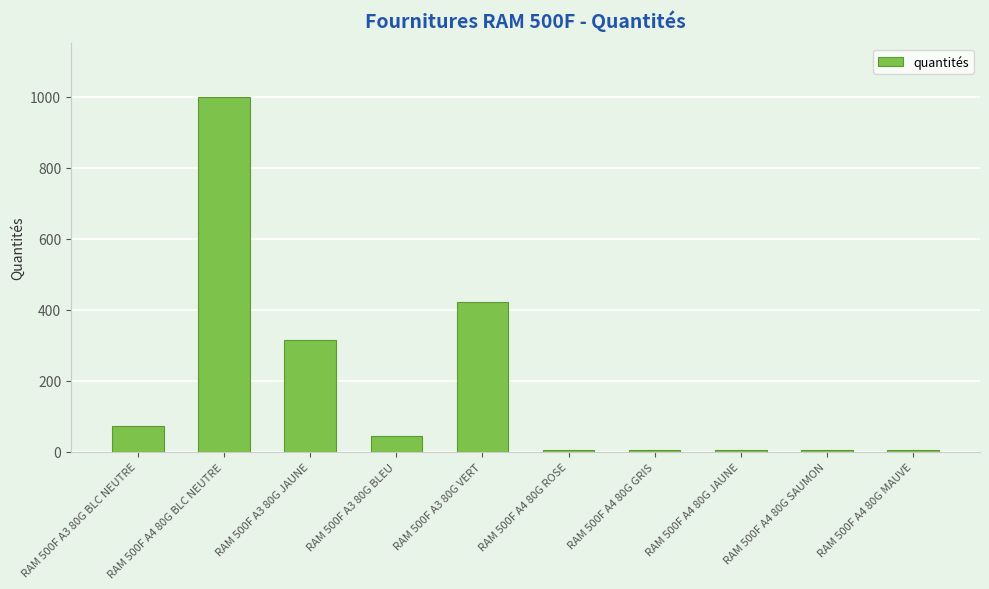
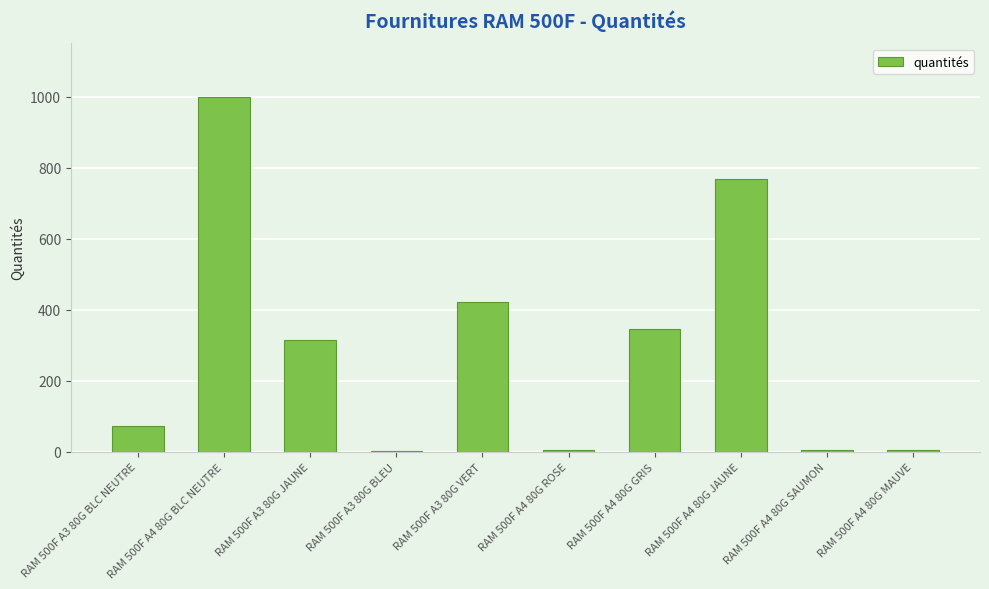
RAM 500F A3 80G BLEU: 50 -> 0
RAM 500F A4 80G GRIS: 0 -> 350
RAM 500F A4 80G JAUNE: 0 -> 770
